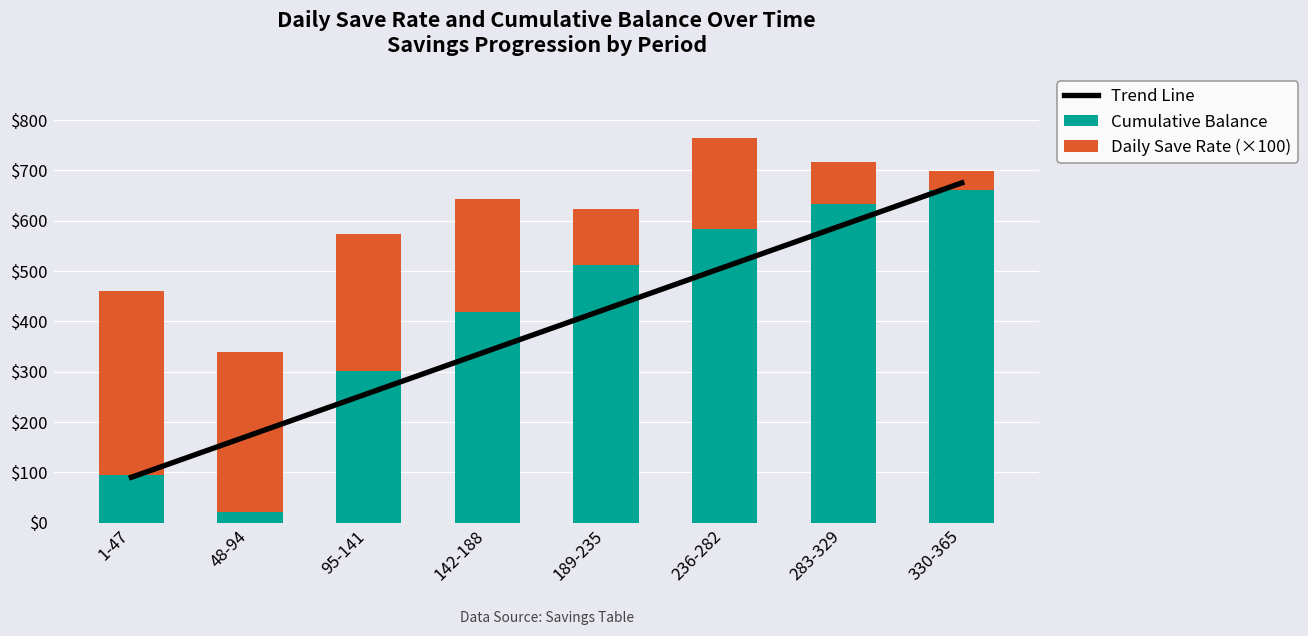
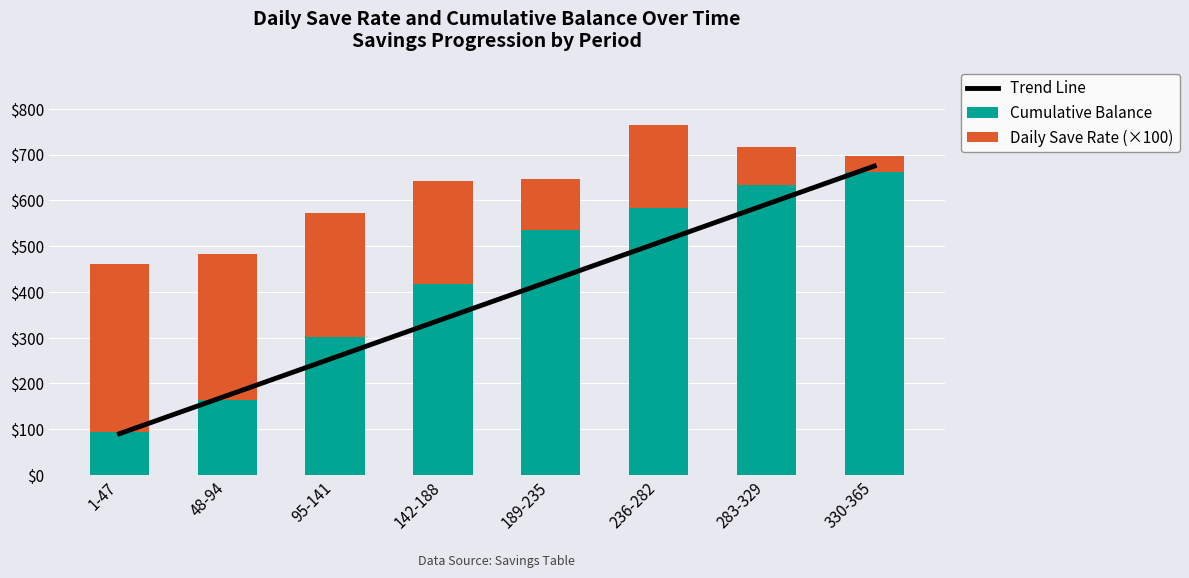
Cumulative Balance, 48-94: $20 -> $160
Cumulative Balance, 189-235: $510 -> $540
